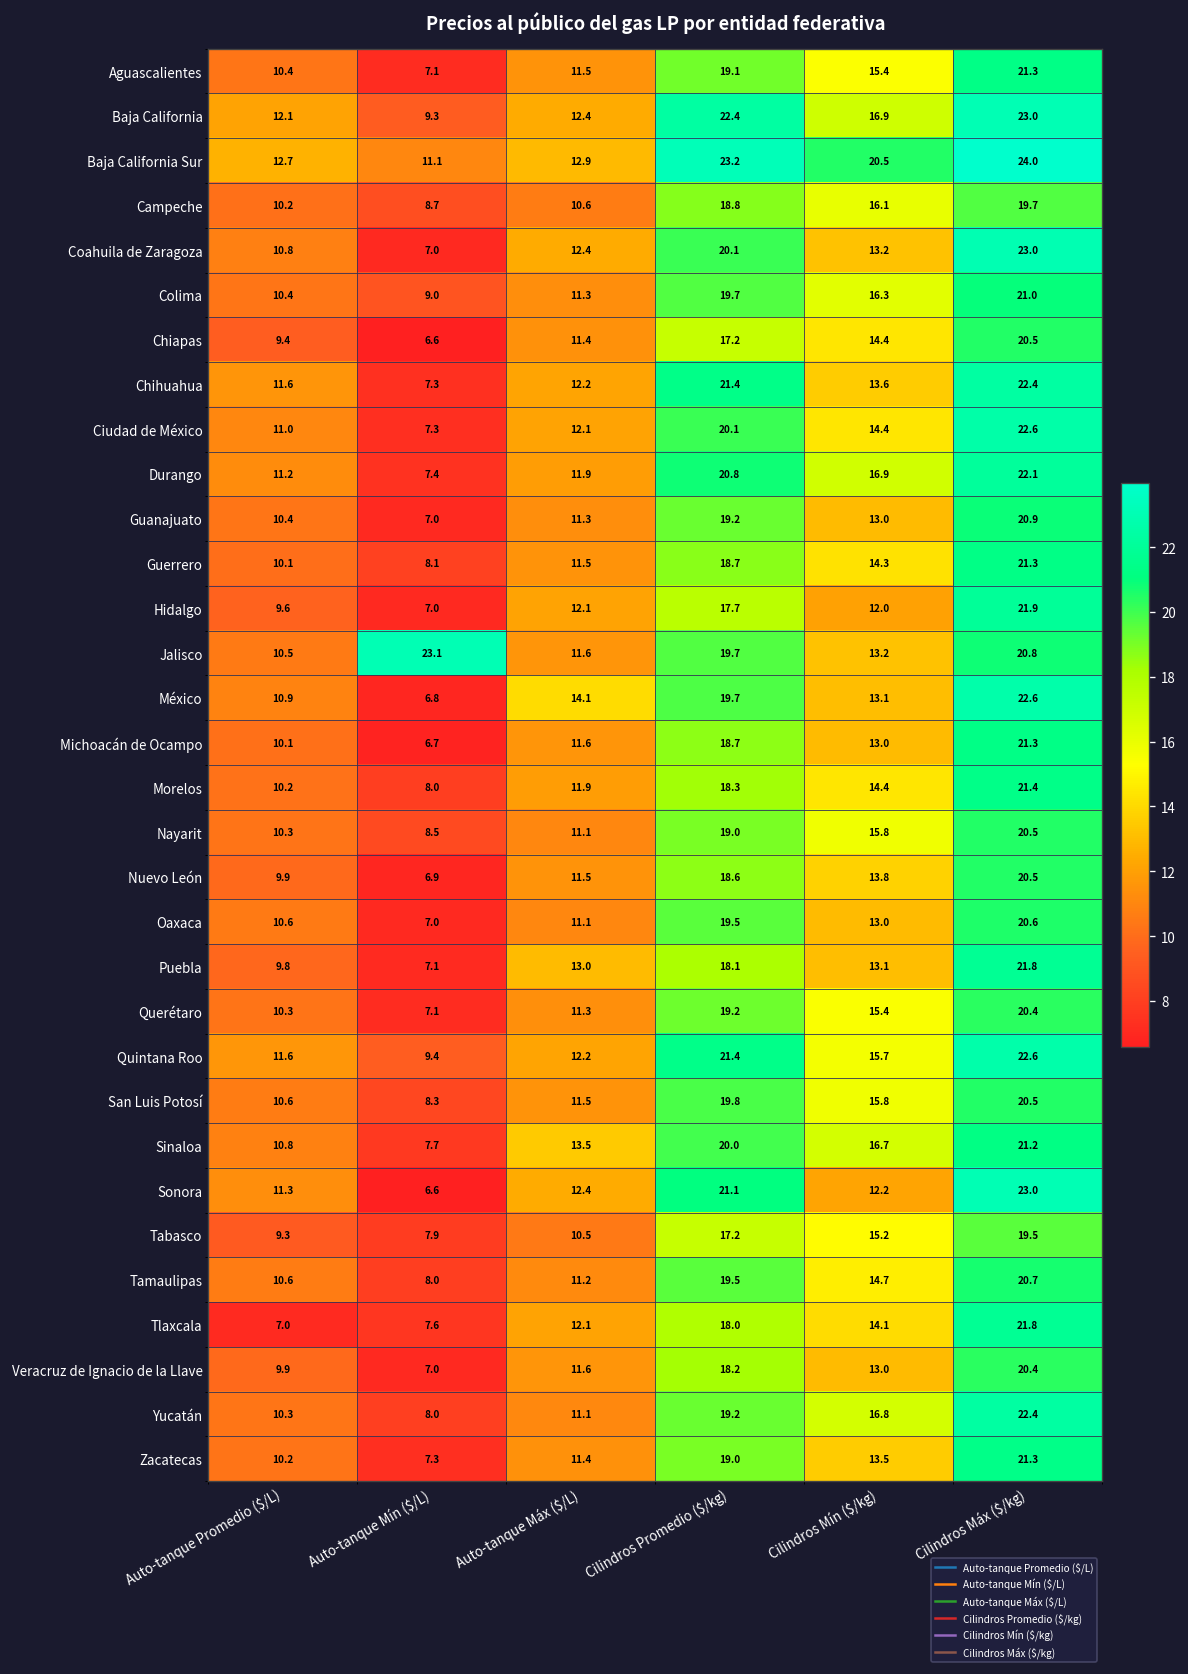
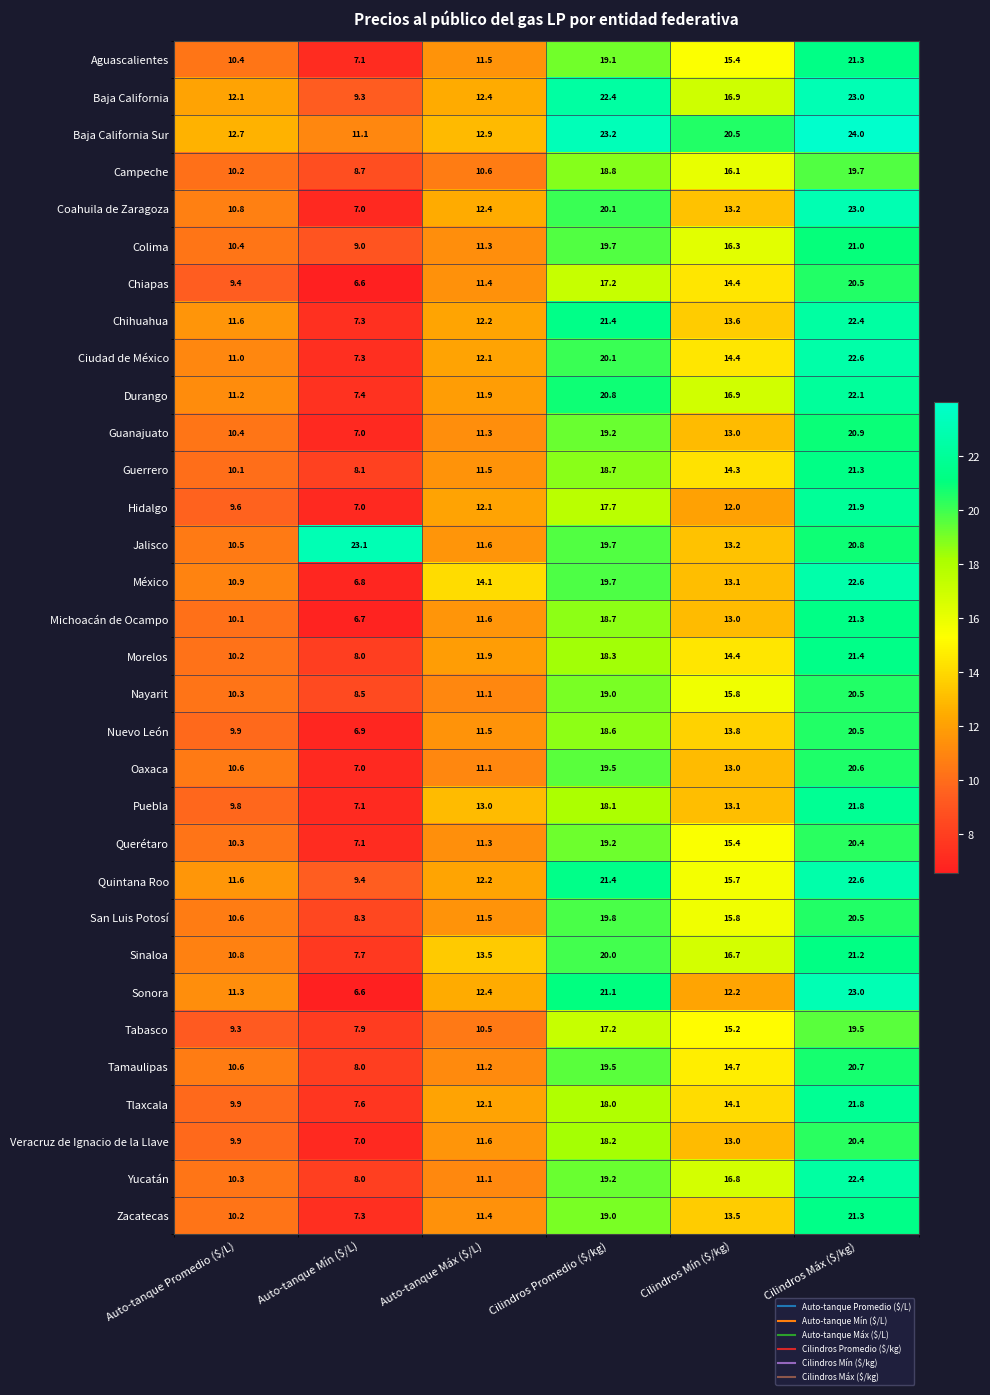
Tlaxcala, Auto-tanque Promedio ($/L): 7.0 -> 9.9
